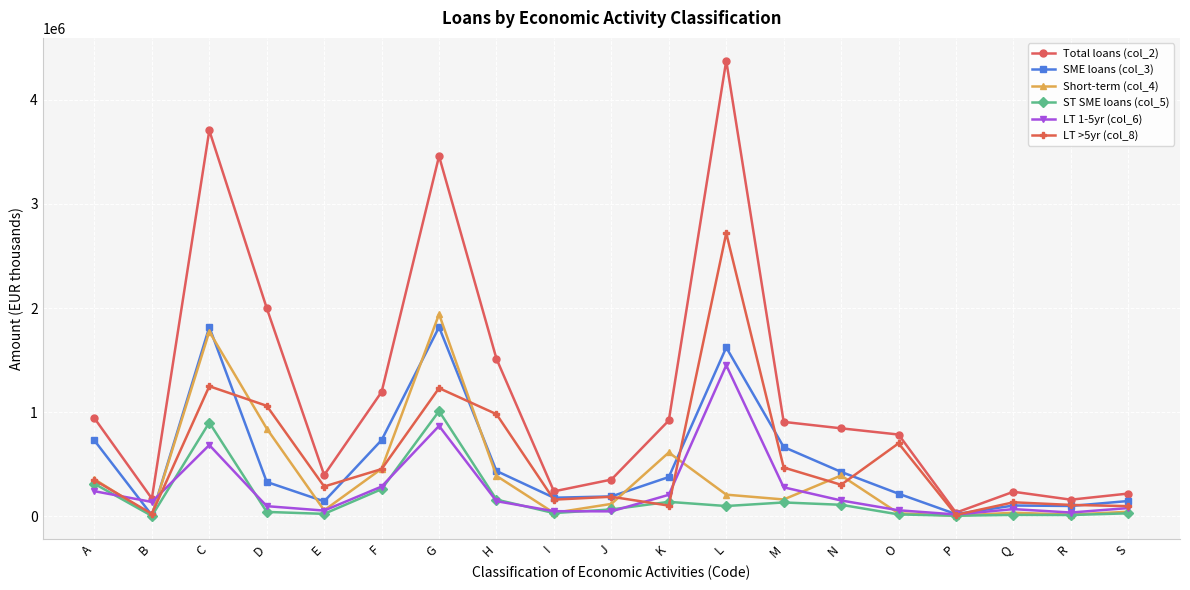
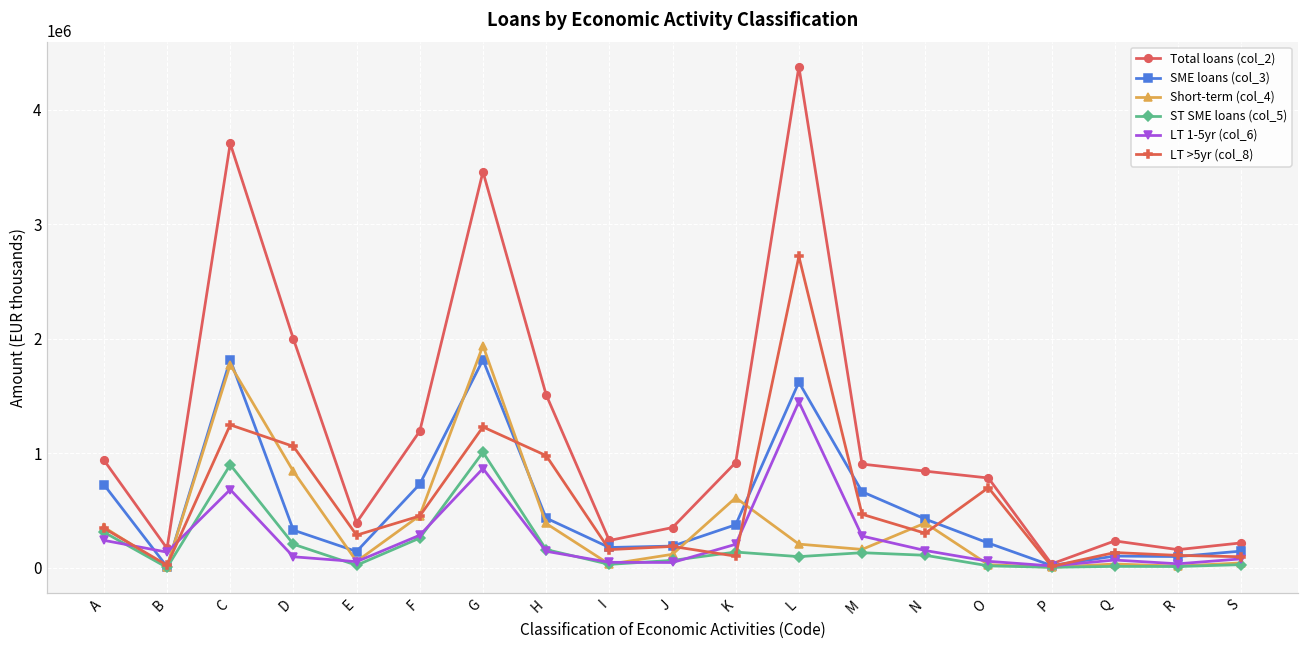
ST SME loans (col_5), D: 40000 -> 210000
